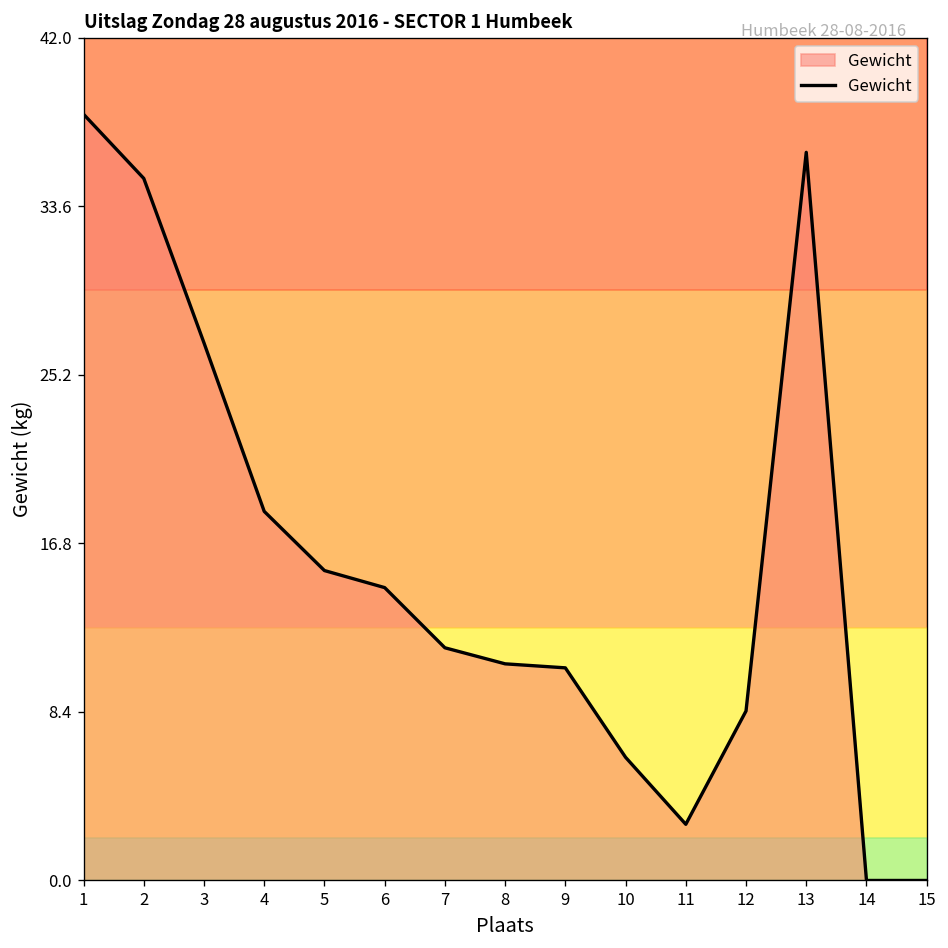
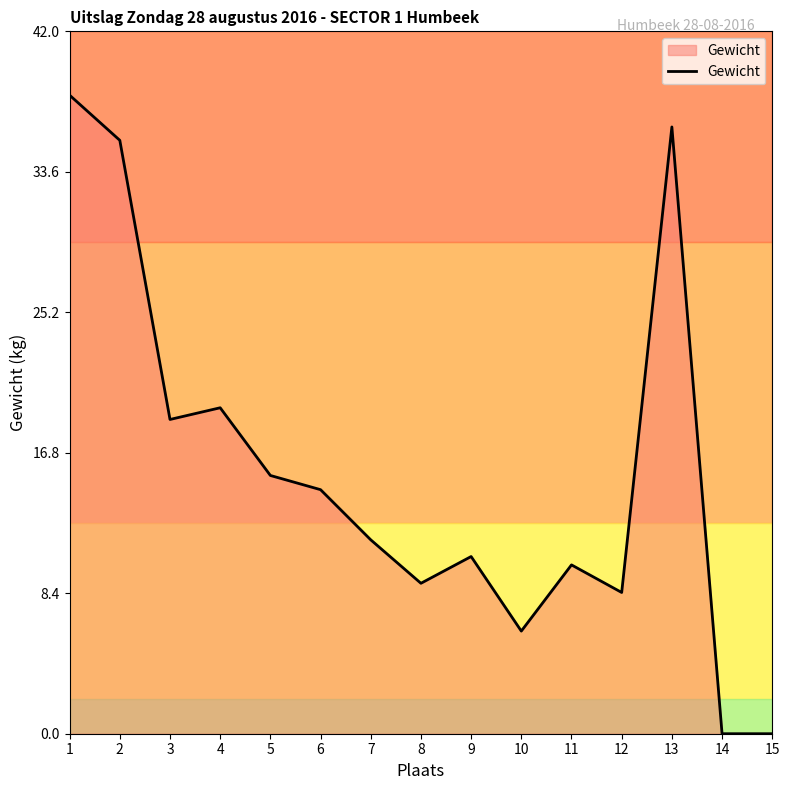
2: 35.0 -> 35.5
3: 26.8 -> 18.8
4: 18.4 -> 19.5
8: 10.8 -> 9.0
11: 2.8 -> 10.1
